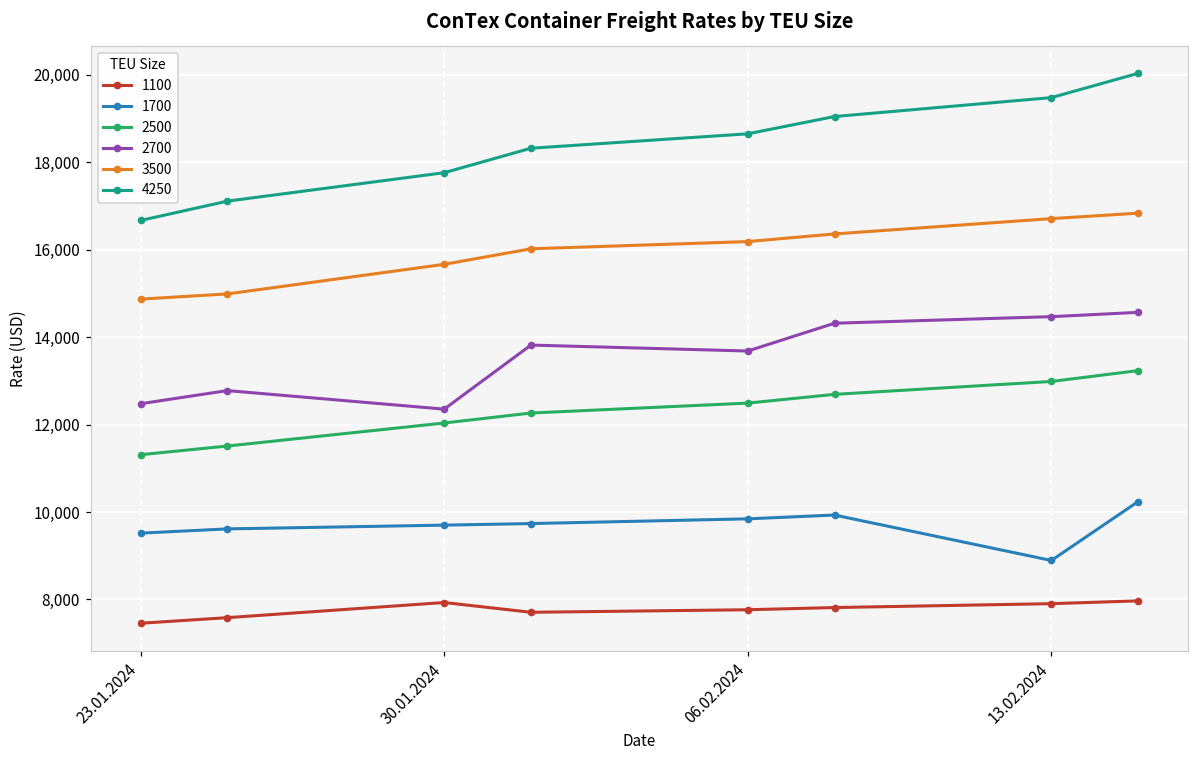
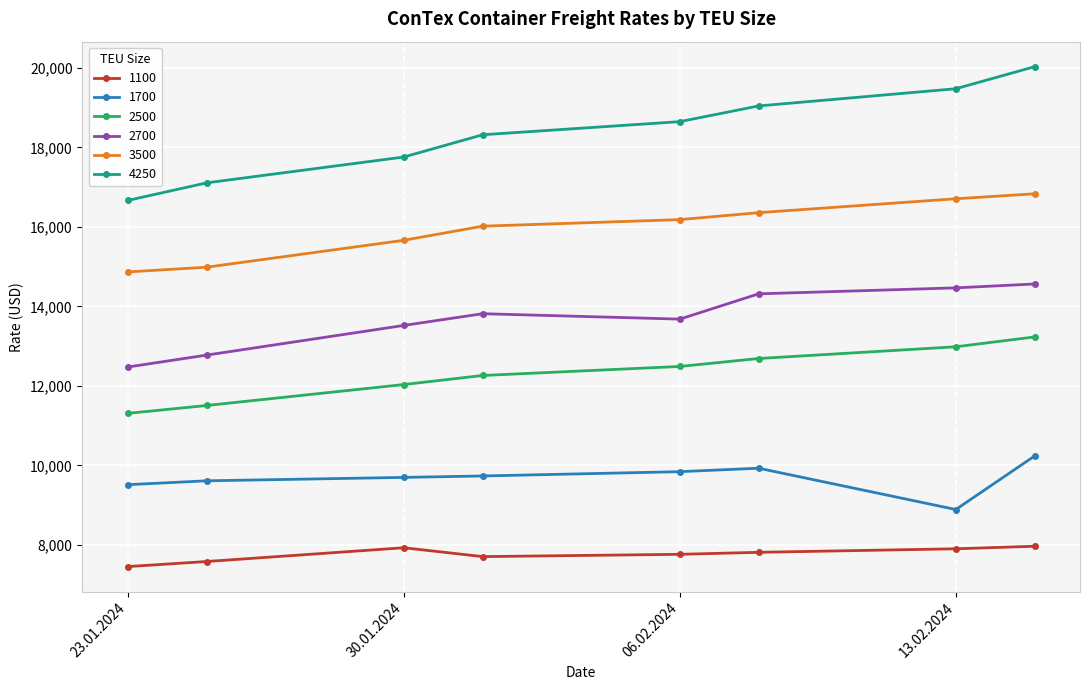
2700, 30.01.2024: 12,400 -> 13,500
